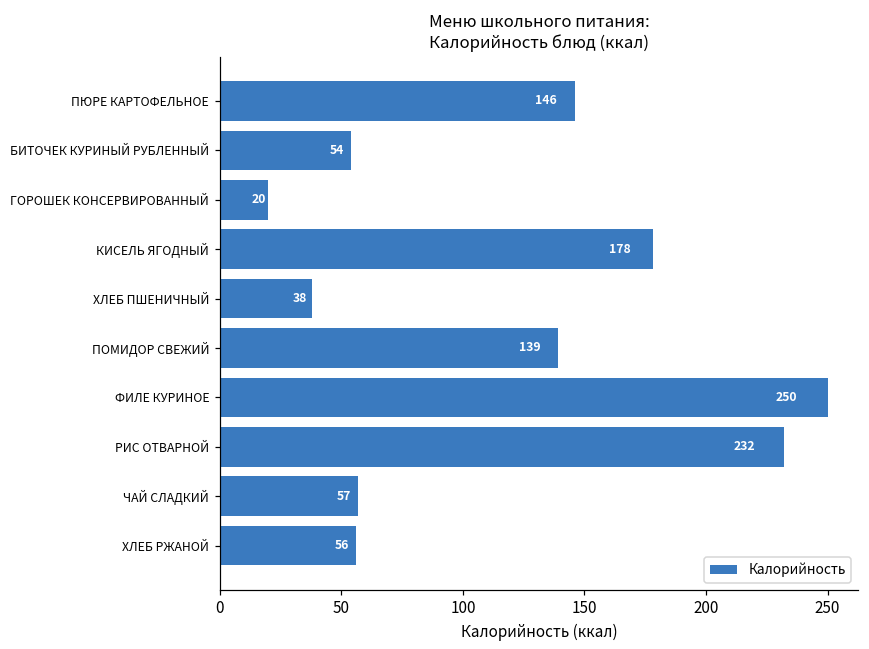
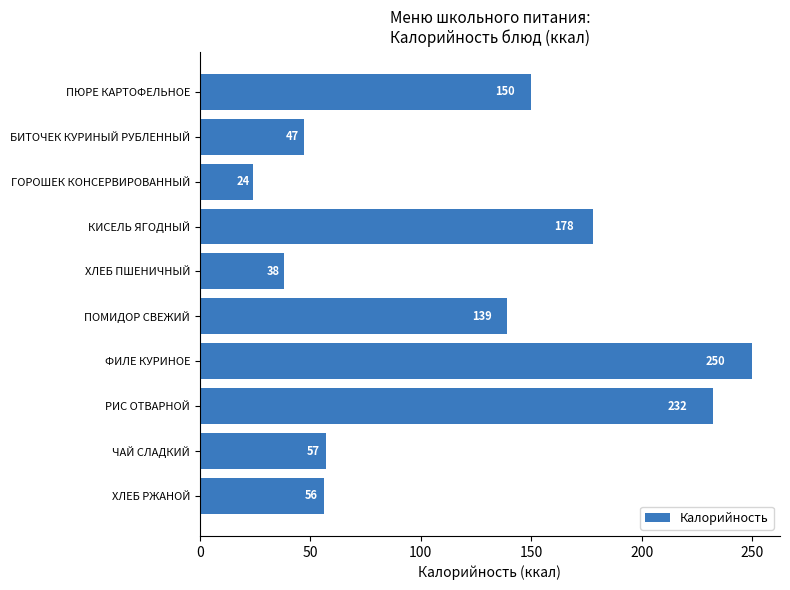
ПЮРЕ КАРТОФЕЛЬНОЕ: 146 -> 150
БИТОЧЕК КУРИНЫЙ РУБЛЕННЫЙ: 54 -> 47
ГОРОШЕК КОНСЕРВИРОВАННЫЙ: 20 -> 24
